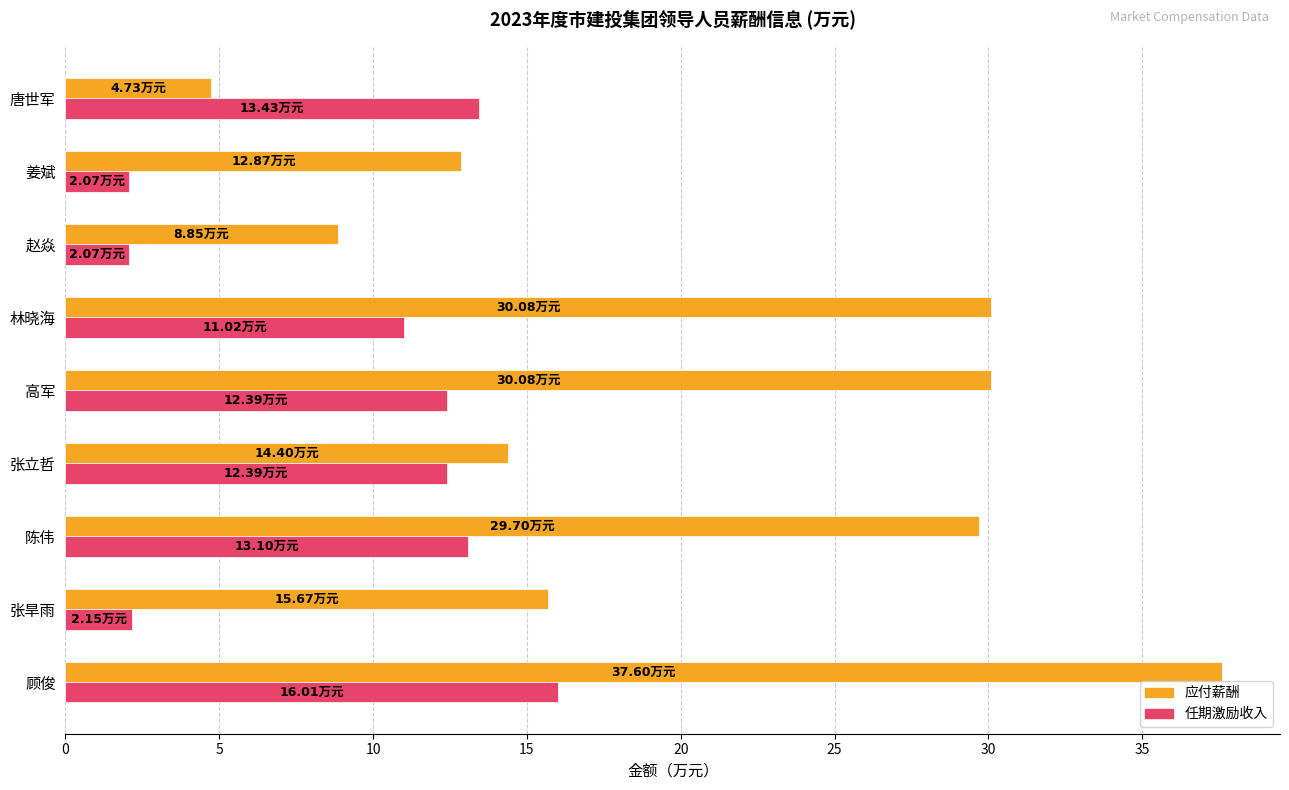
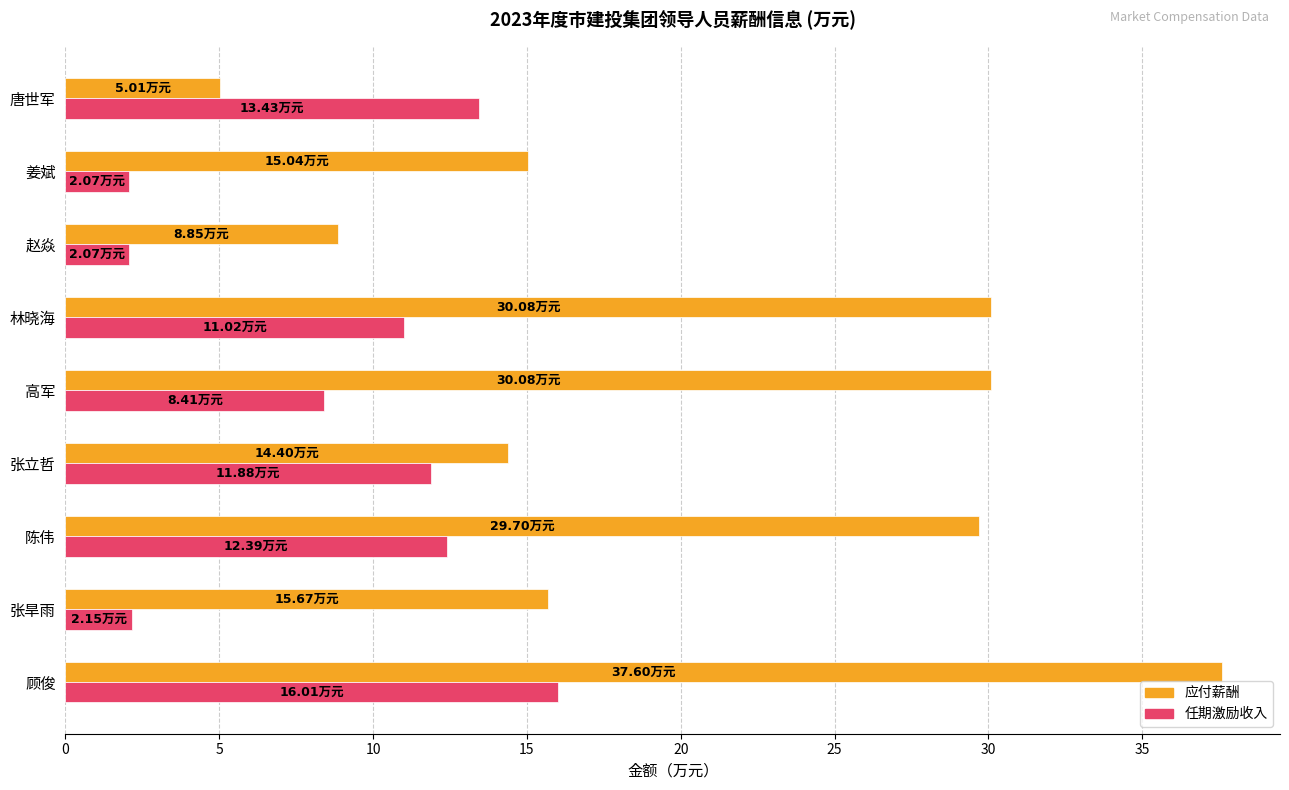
应付薪酬, 唐世军: 4.73 -> 5.01
应付薪酬, 姜斌: 12.87 -> 15.04
任期激励收入, 高军: 12.39 -> 8.41
任期激励收入, 张立哲: 12.39 -> 11.88
任期激励收入, 陈伟: 13.10 -> 12.39
